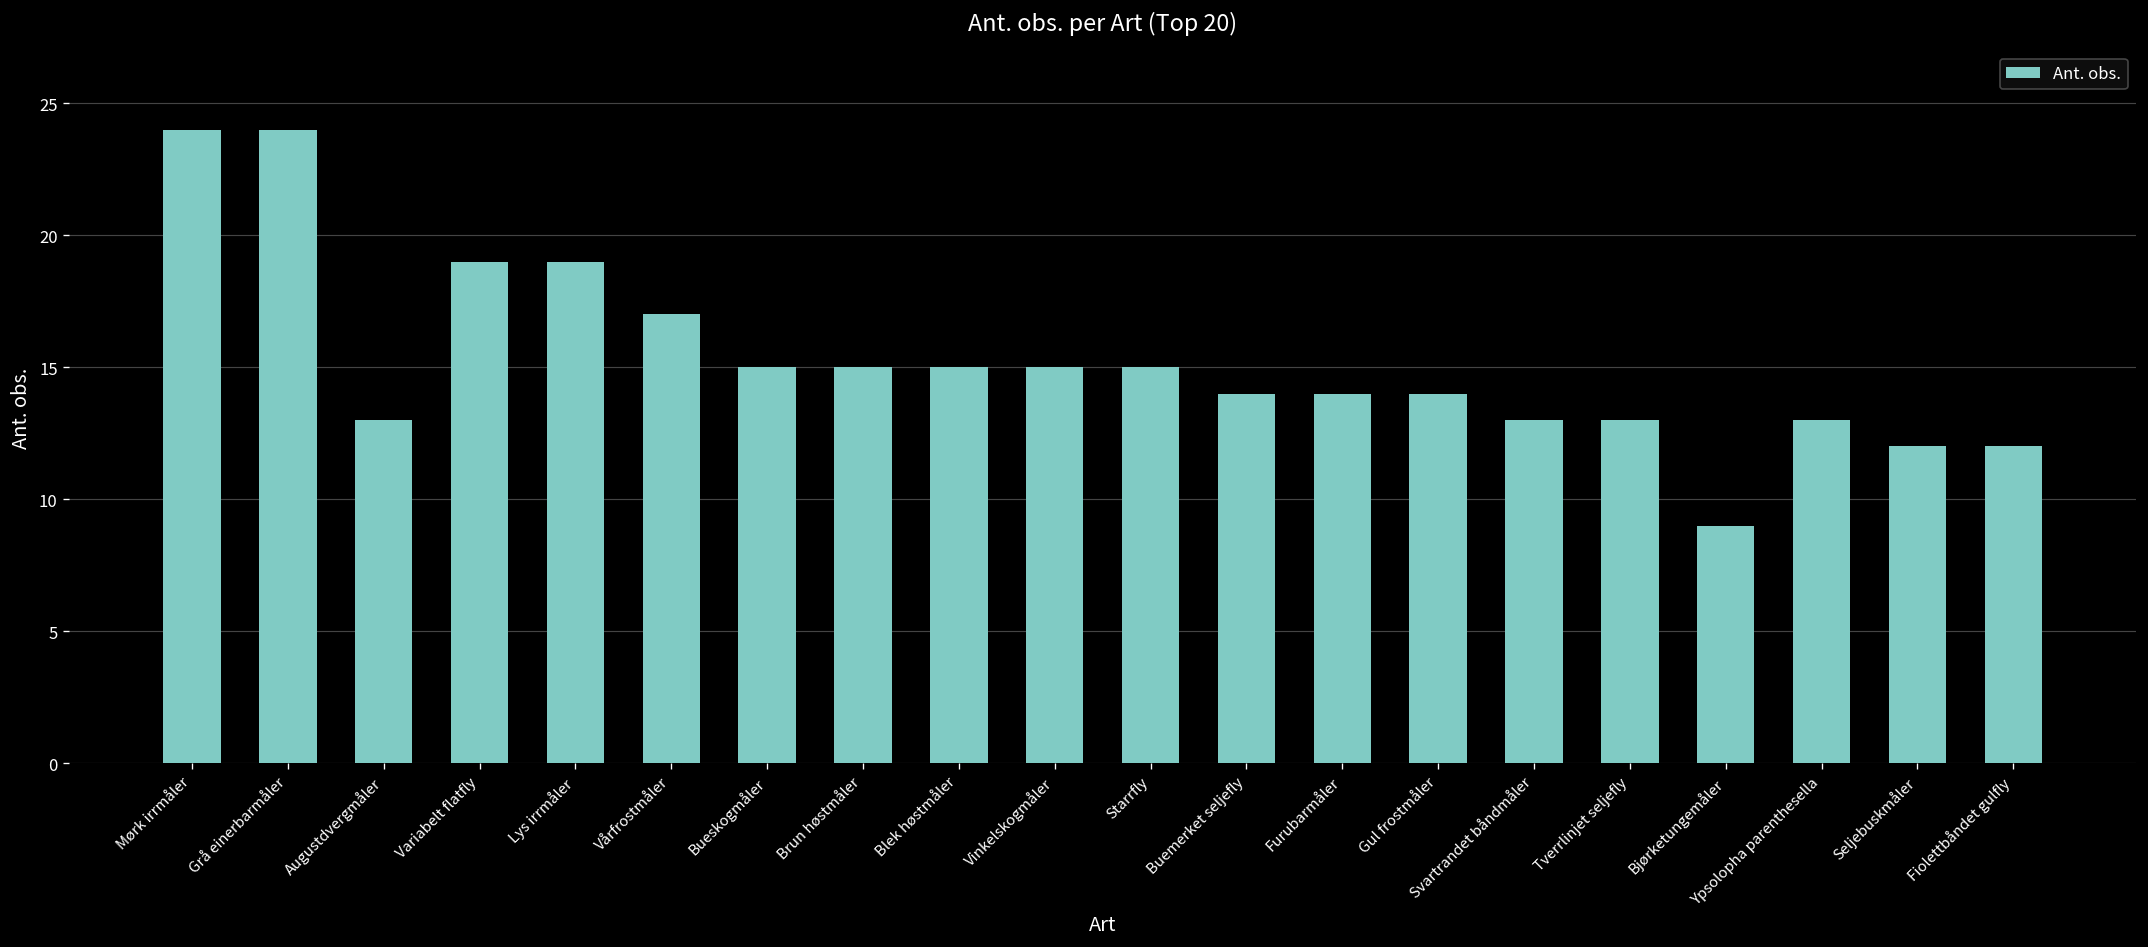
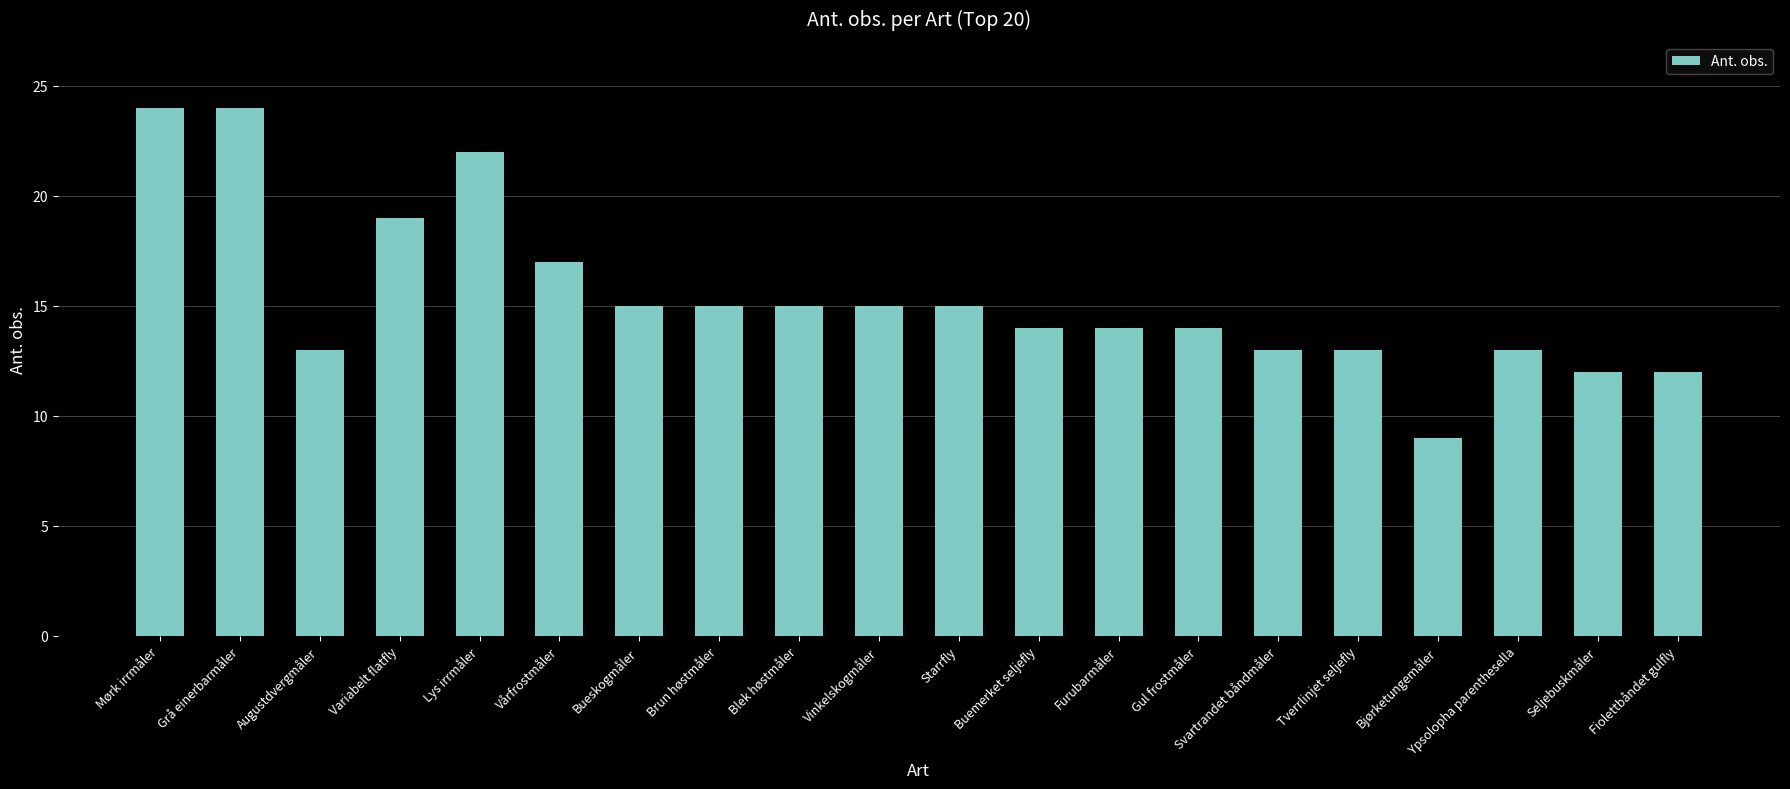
Lys irrmåler: 19 -> 22
